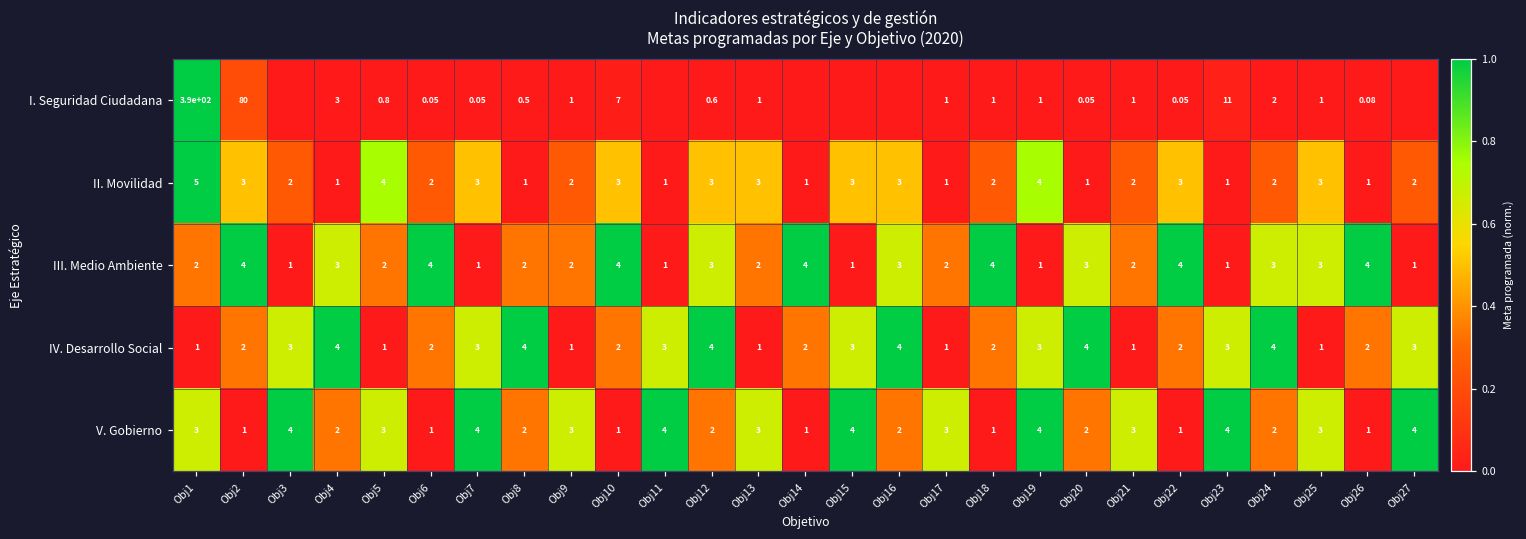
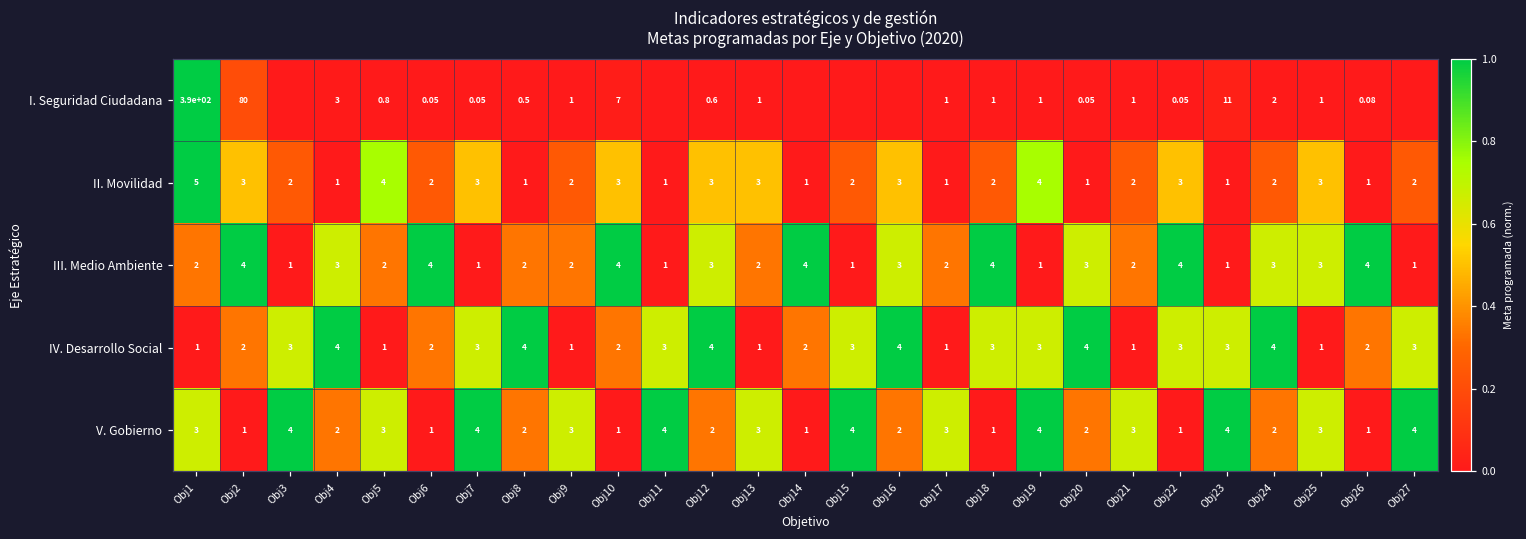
II. Movilidad, Obj15: 3 -> 2
IV. Desarrollo Social, Obj18: 2 -> 3
IV. Desarrollo Social, Obj22: 2 -> 3
